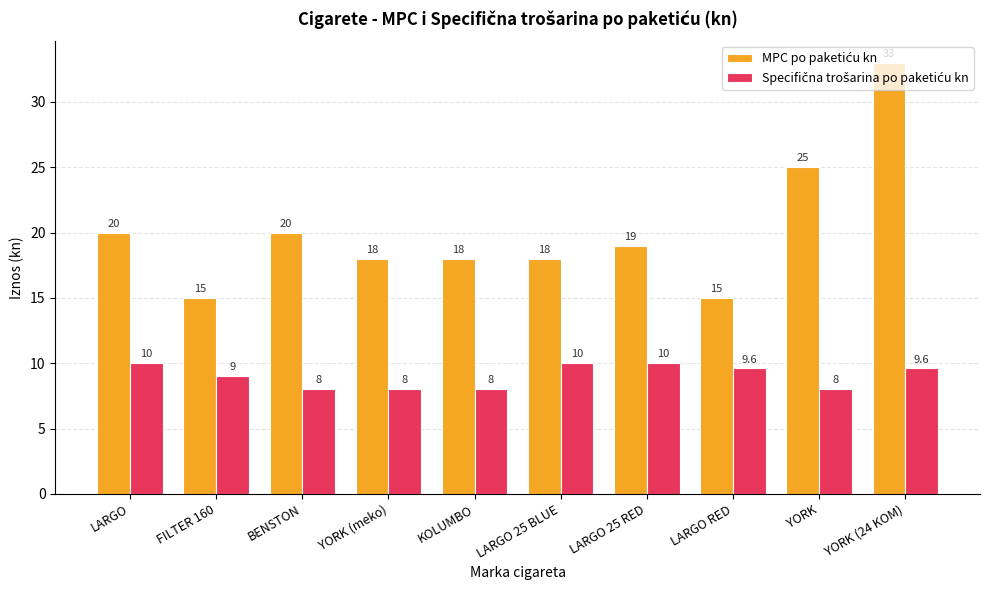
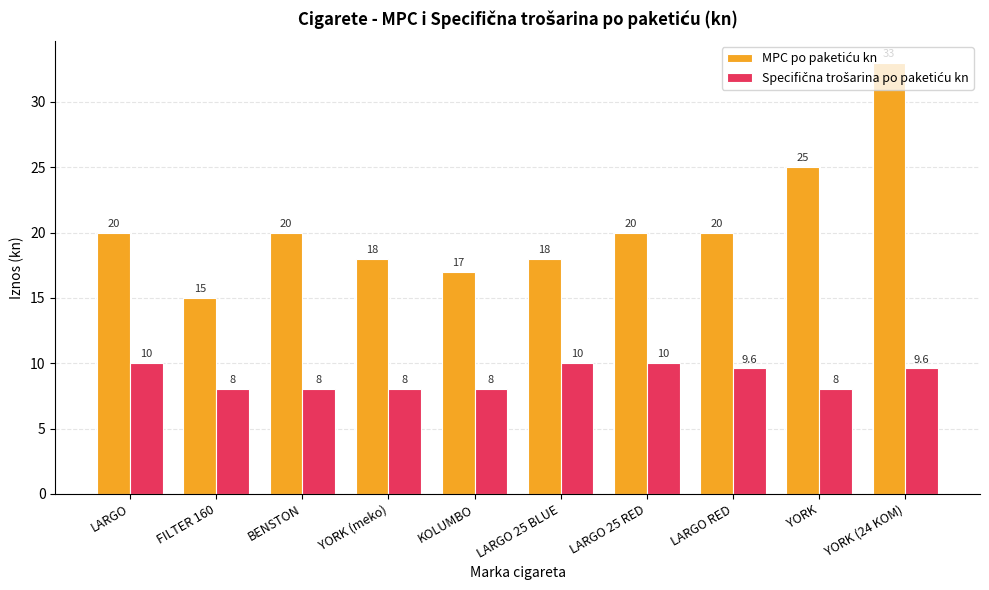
Specifična trošarina po paketiću kn, FILTER 160: 9 -> 8
MPC po paketiću kn, KOLUMBO: 18 -> 17
MPC po paketiću kn, LARGO 25 RED: 19 -> 20
MPC po paketiću kn, LARGO RED: 15 -> 20
